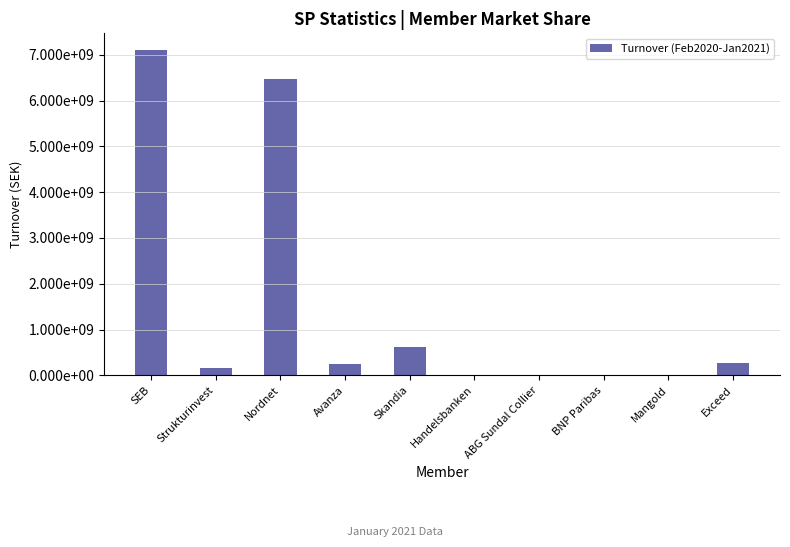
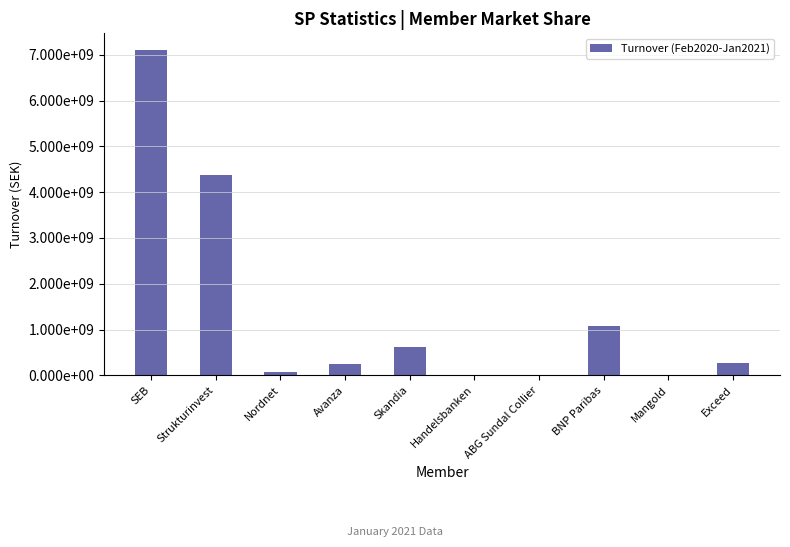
Strukturinvest: 200000000 -> 4400000000
Nordnet: 6500000000 -> 100000000
BNP Paribas: 0 -> 1100000000
